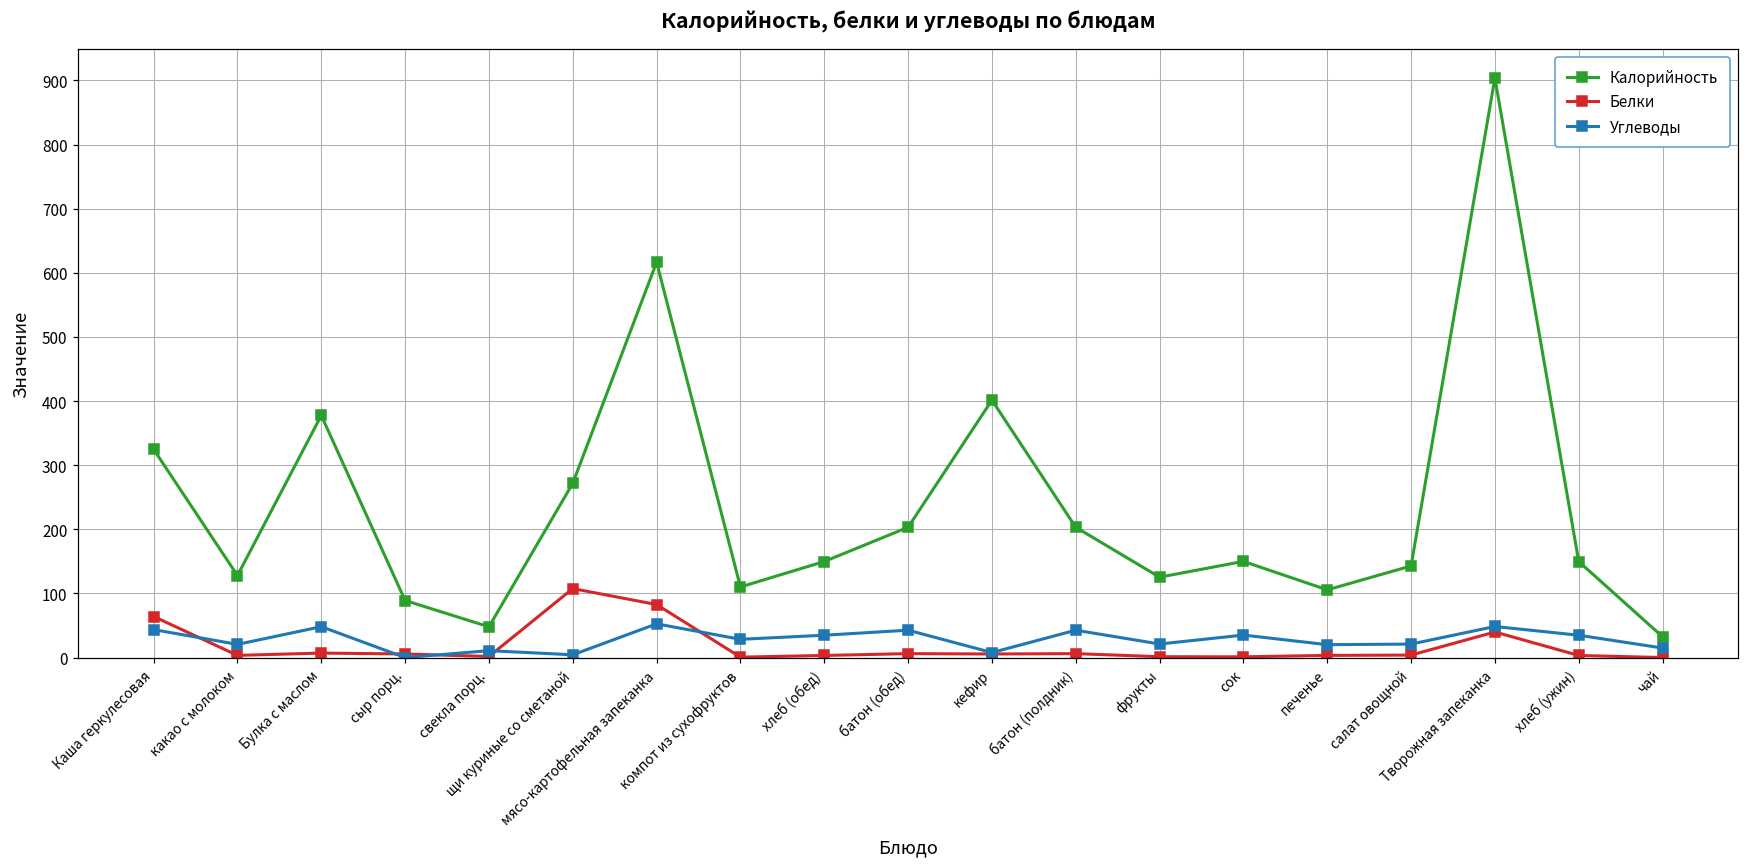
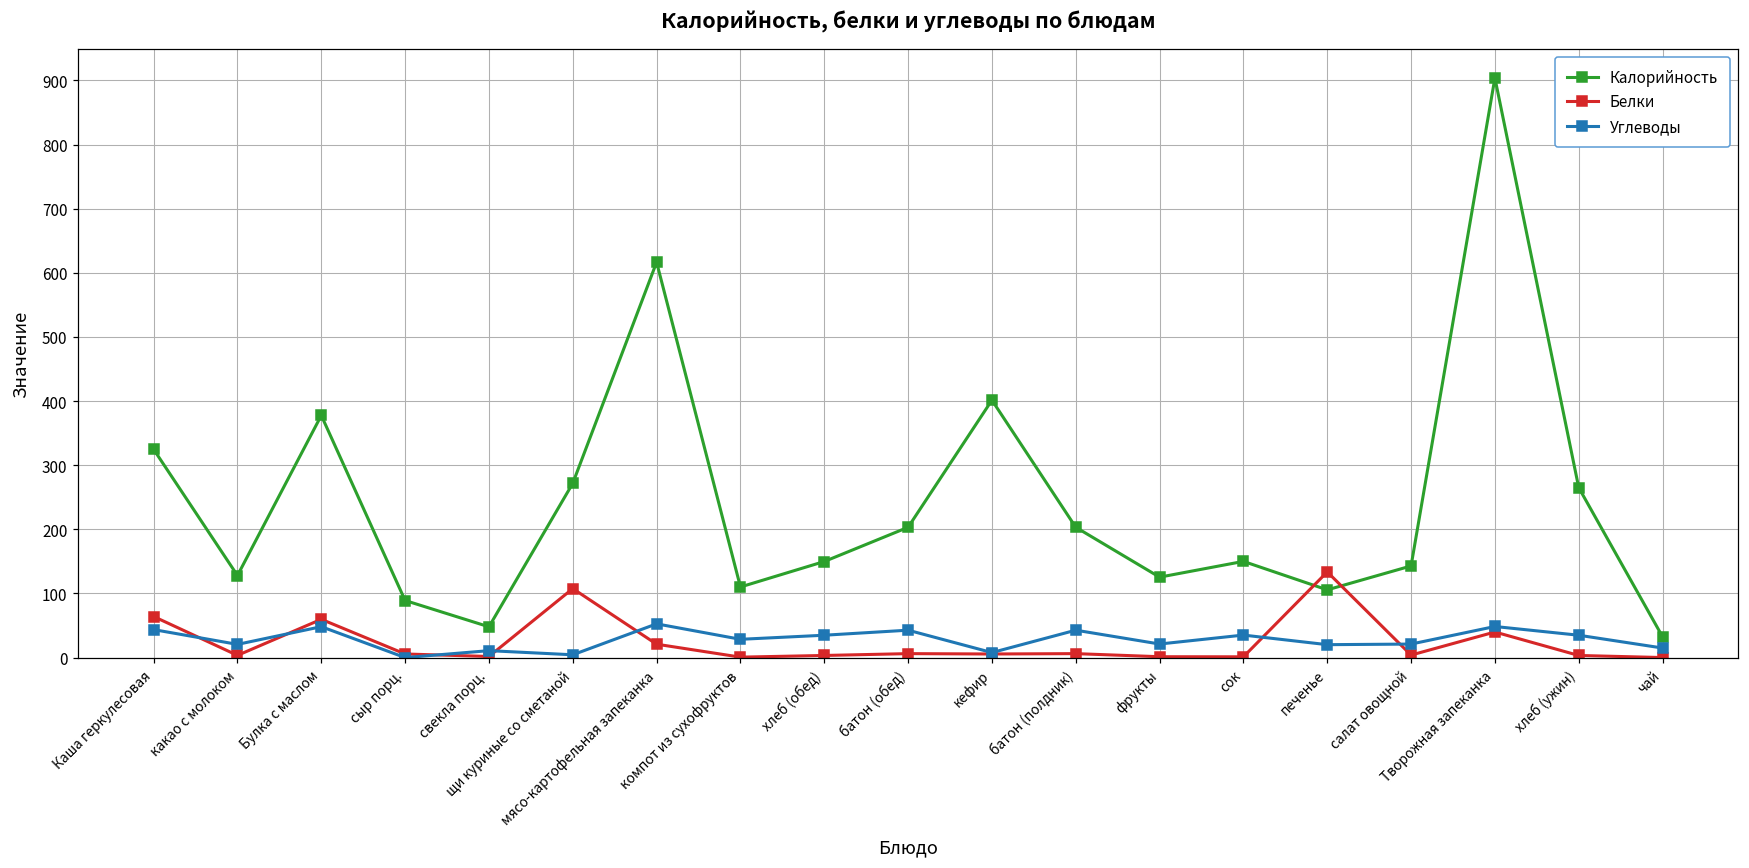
Белки, Булка с маслом: 10 -> 60
Белки, мясо-картофельная запеканка: 80 -> 20
Белки, печенье: 0 -> 130
Калорийность, хлеб (ужин): 150 -> 270
